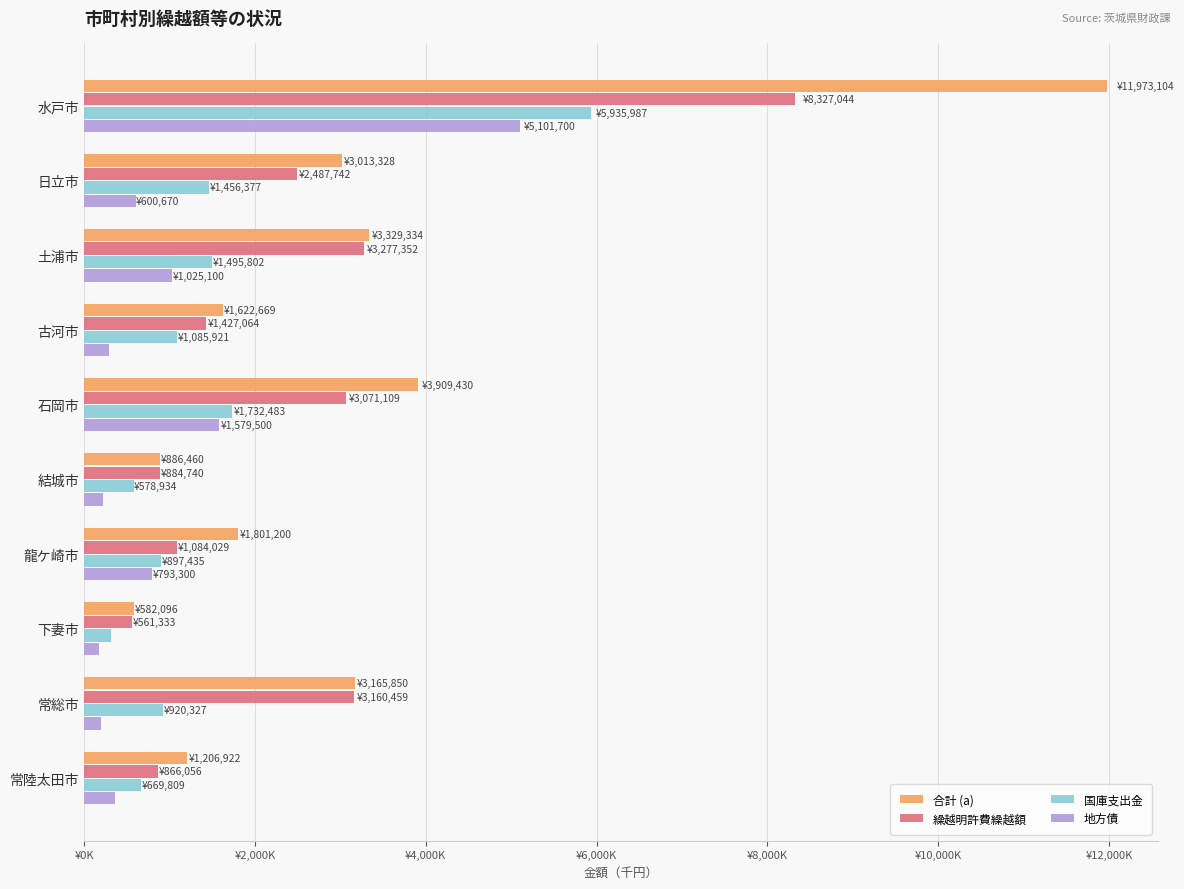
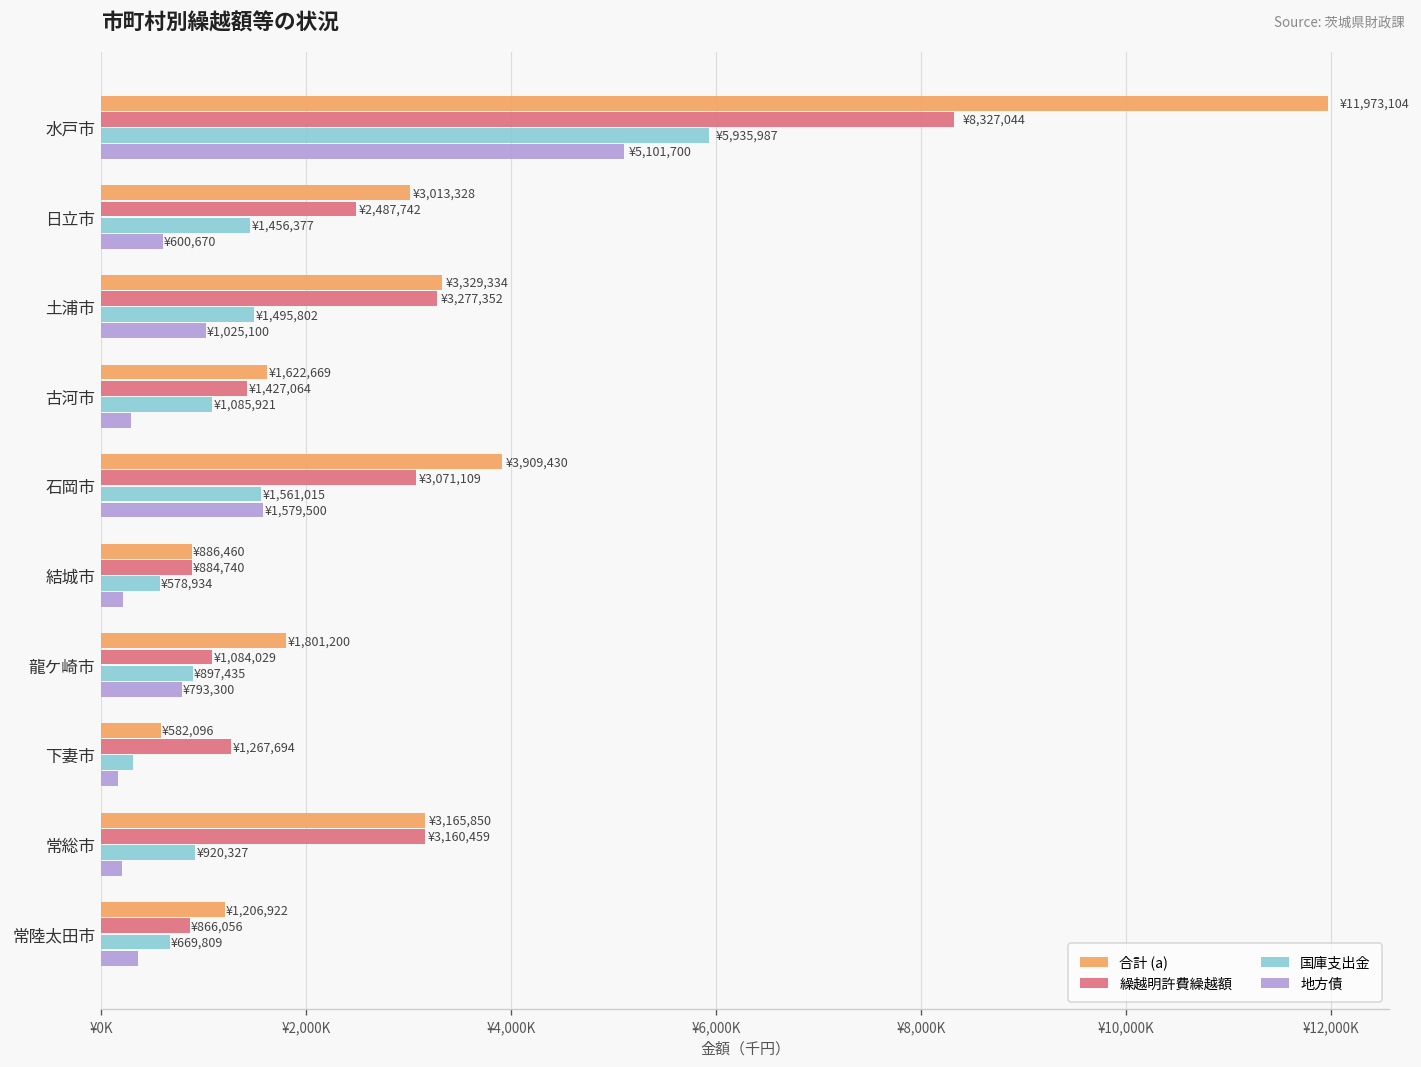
国庫支出金, 石岡市: ¥1,732,483 -> ¥1,561,015
繰越明許費繰越額, 下妻市: ¥561,333 -> ¥1,267,694
